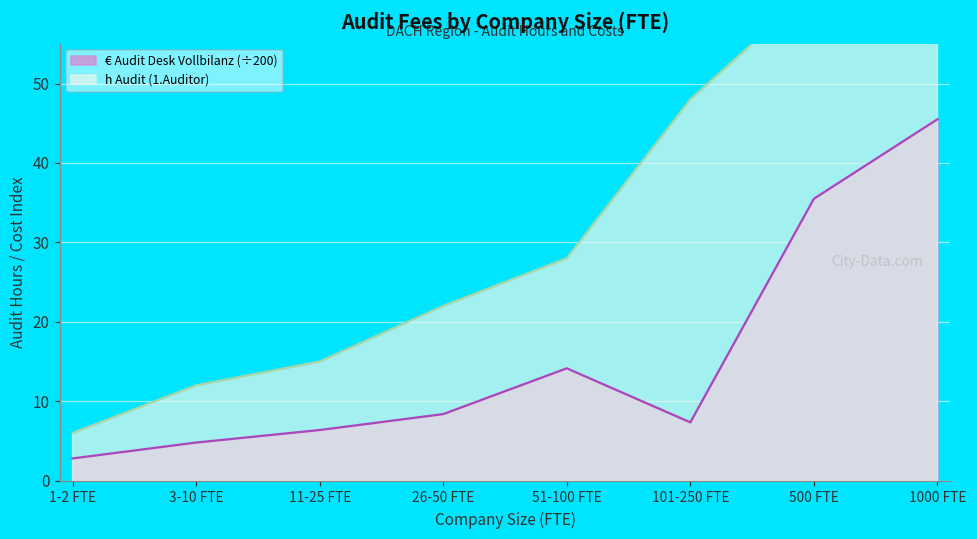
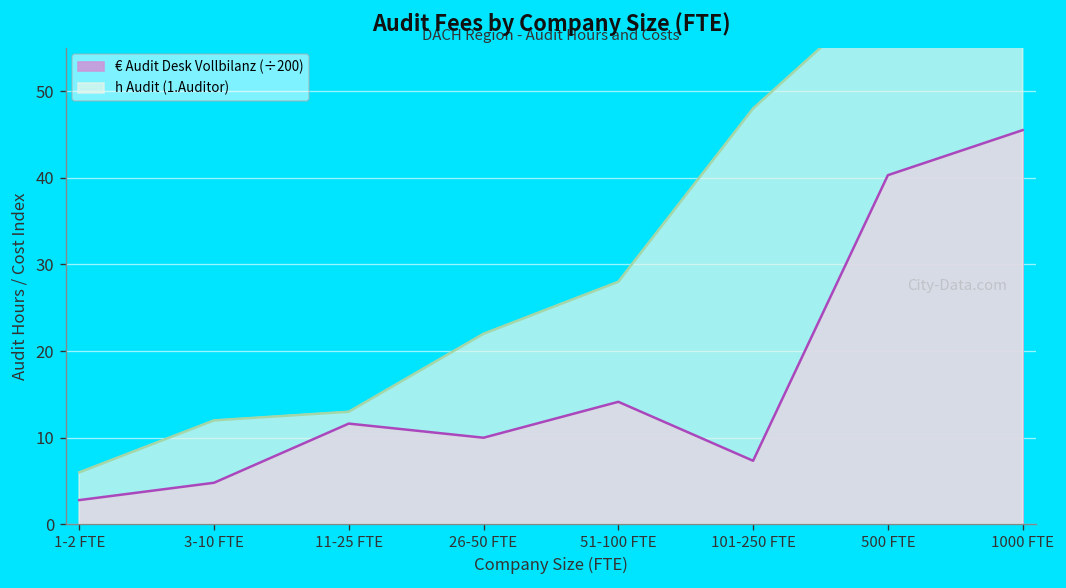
€ Audit Desk Vollbilanz (÷200), 11-25 FTE: 6 -> 12
h Audit (1.Auditor), 11-25 FTE: 15 -> 13
€ Audit Desk Vollbilanz (÷200), 26-50 FTE: 8 -> 10
€ Audit Desk Vollbilanz (÷200), 500 FTE: 35 -> 40
